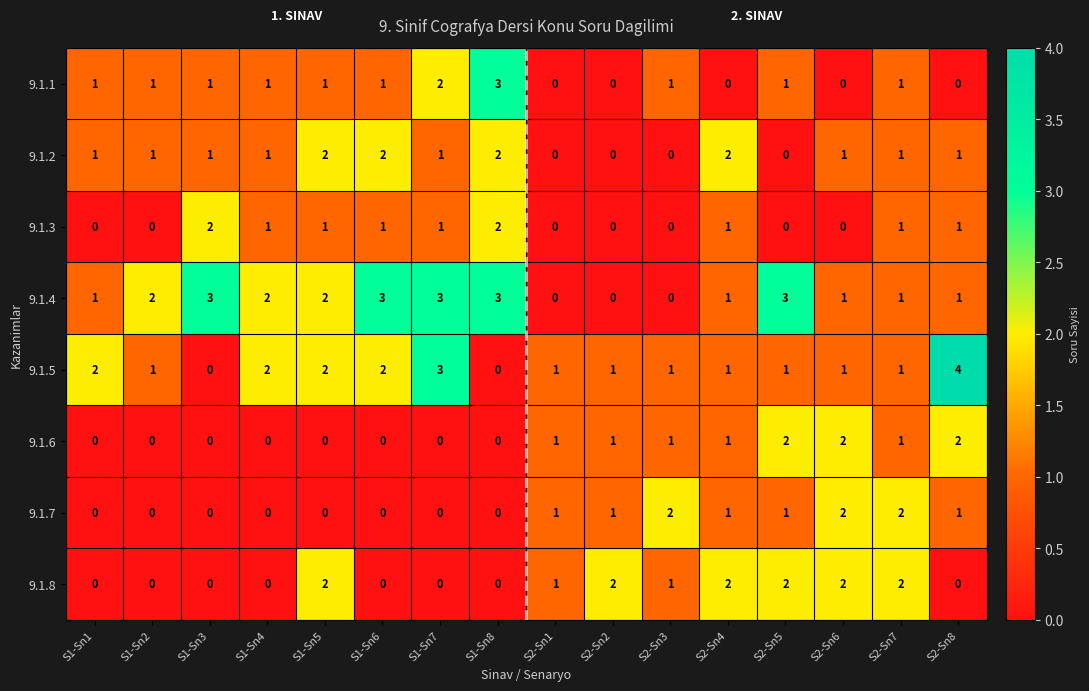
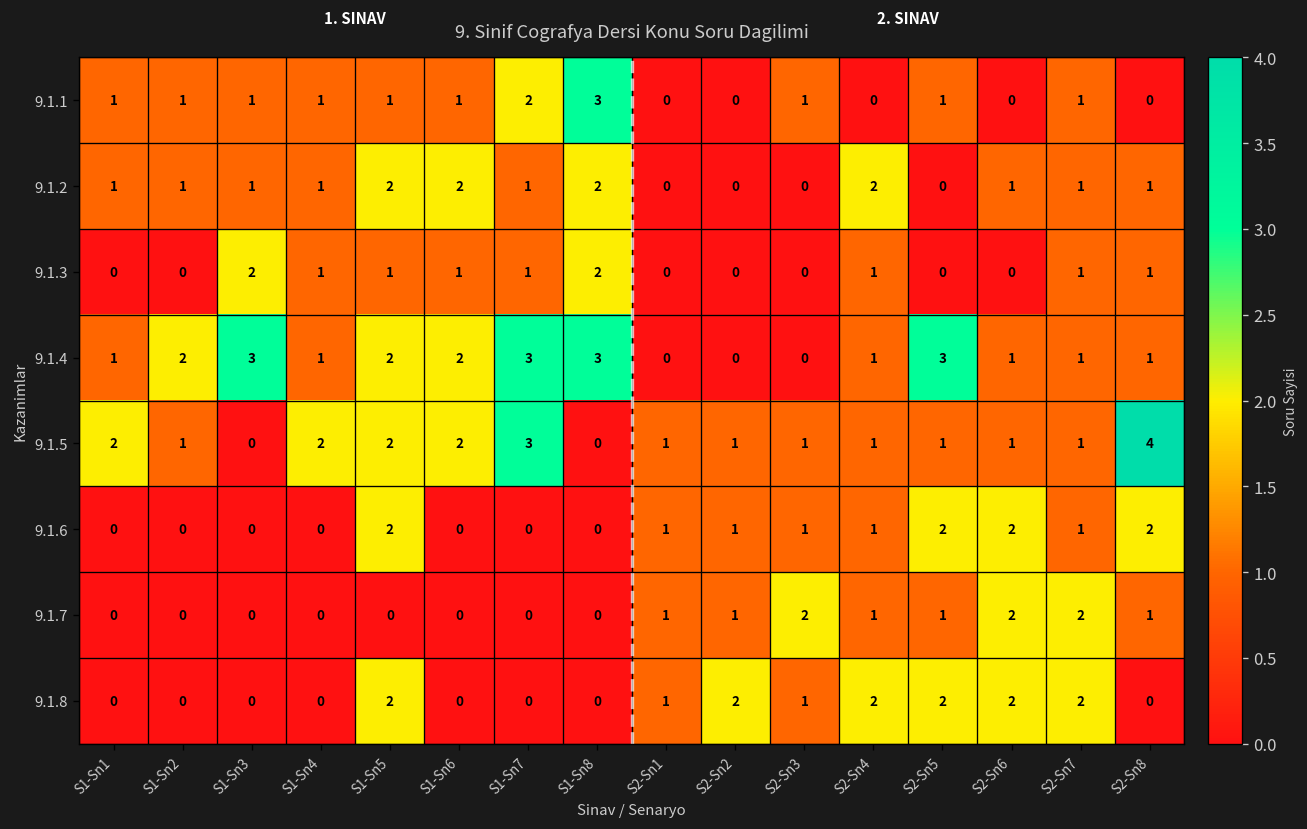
9.1.4, S1-Sn4: 2 -> 1
9.1.4, S1-Sn6: 3 -> 2
9.1.6, S1-Sn5: 0 -> 2
